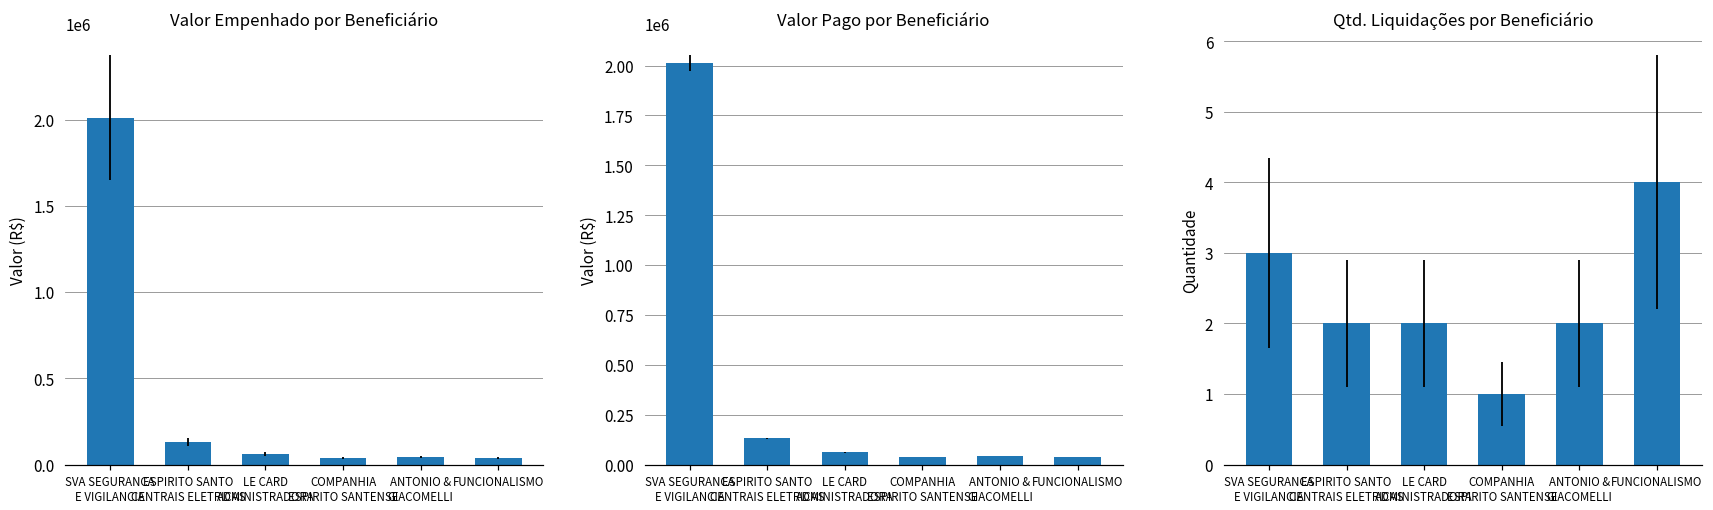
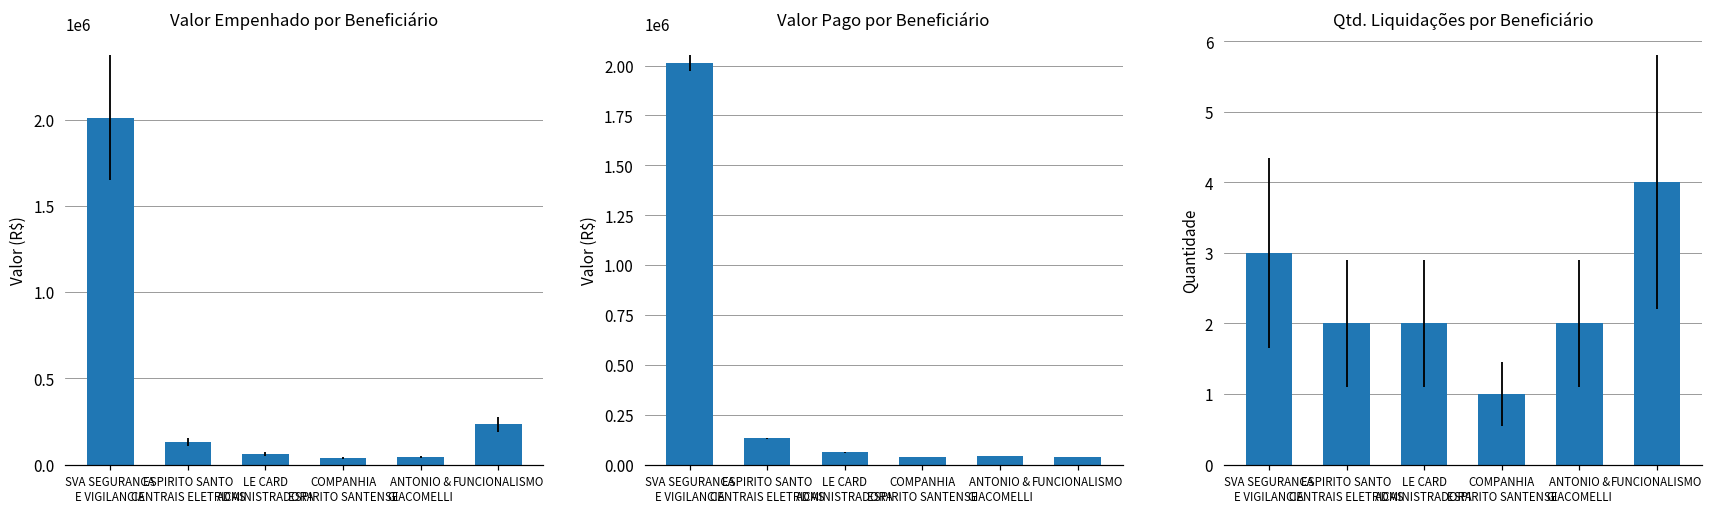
Valor Empenhado por Beneficiário, FUNCIONALISMO: 40000 -> 230000
